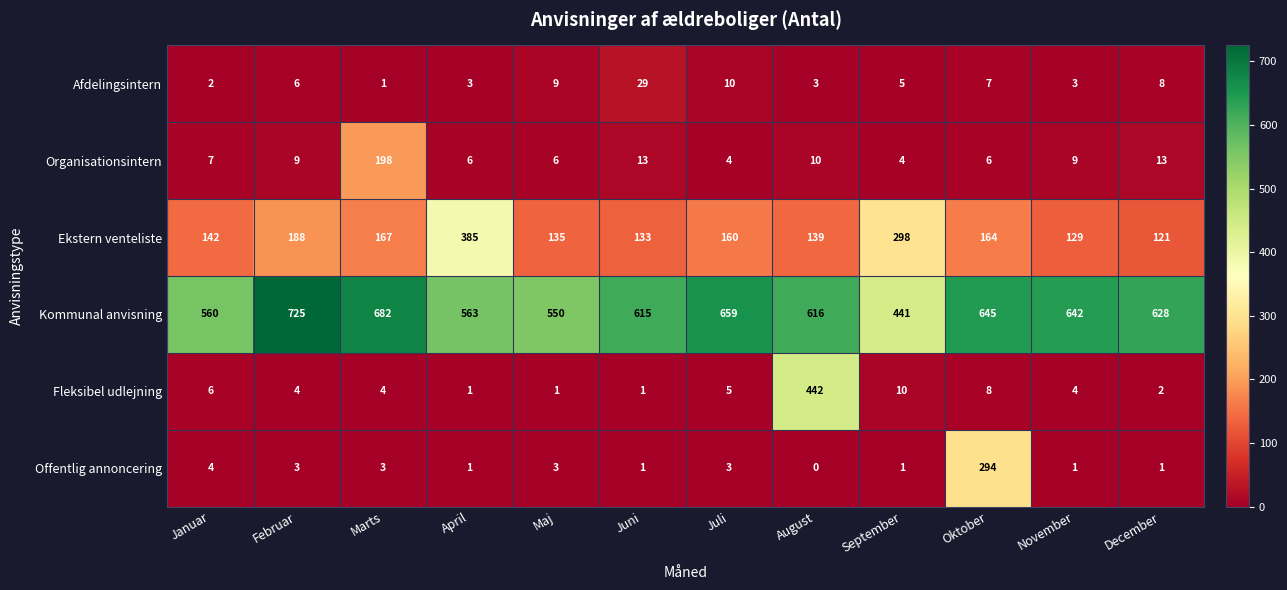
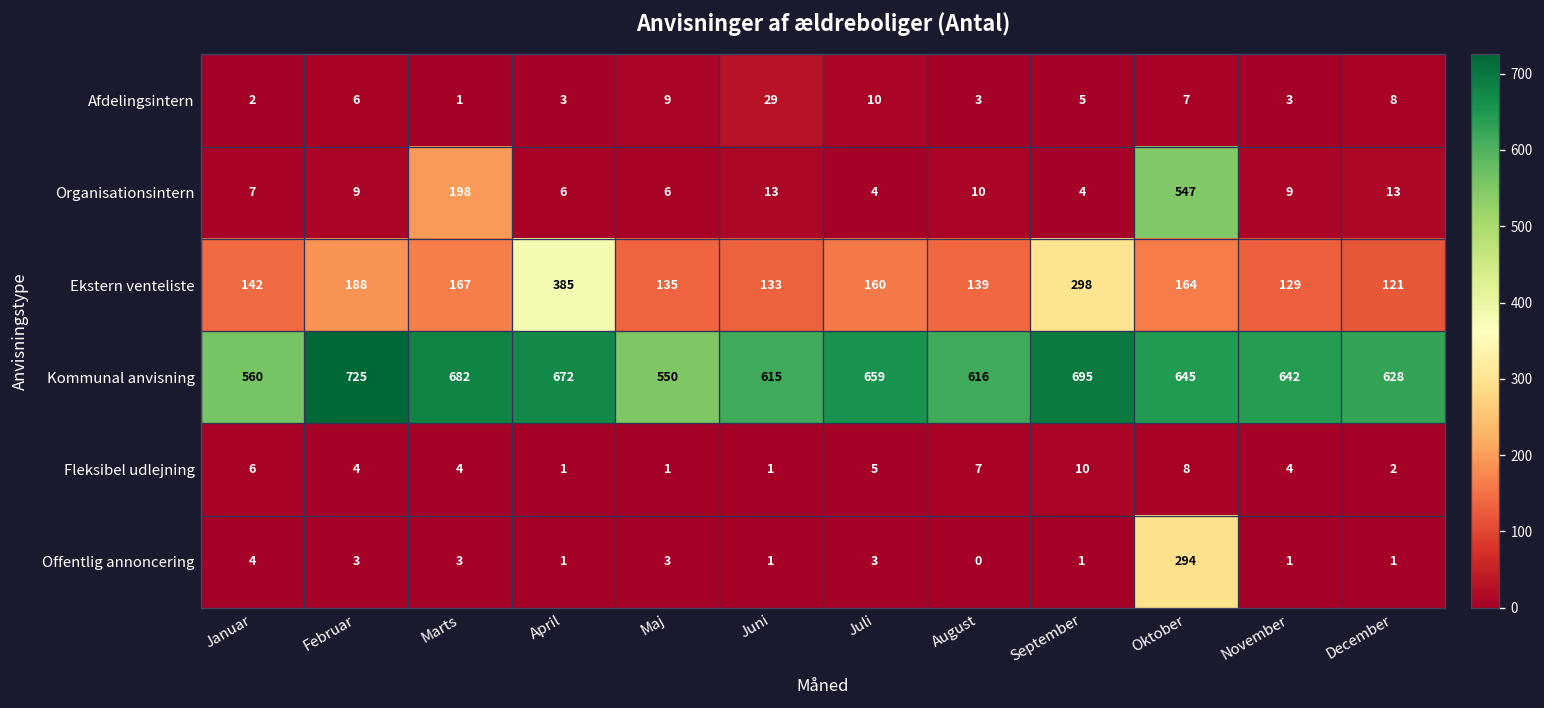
Organisationsintern, Oktober: 6 -> 547
Kommunal anvisning, April: 563 -> 672
Kommunal anvisning, September: 441 -> 695
Fleksibel udlejning, August: 442 -> 7
